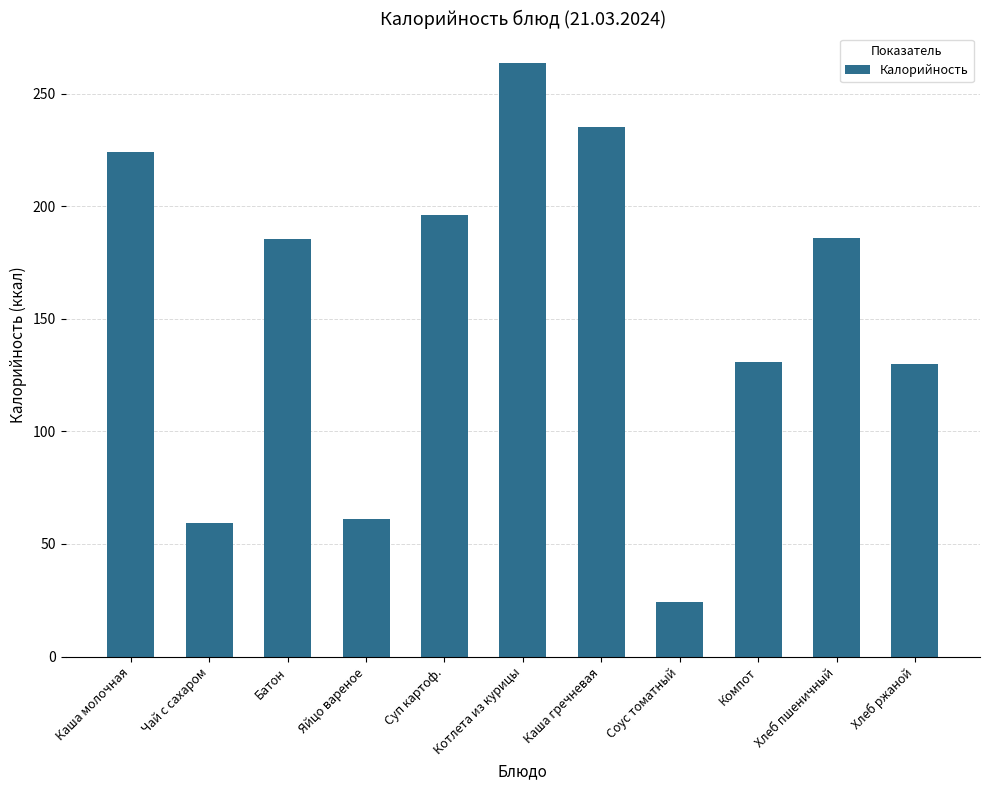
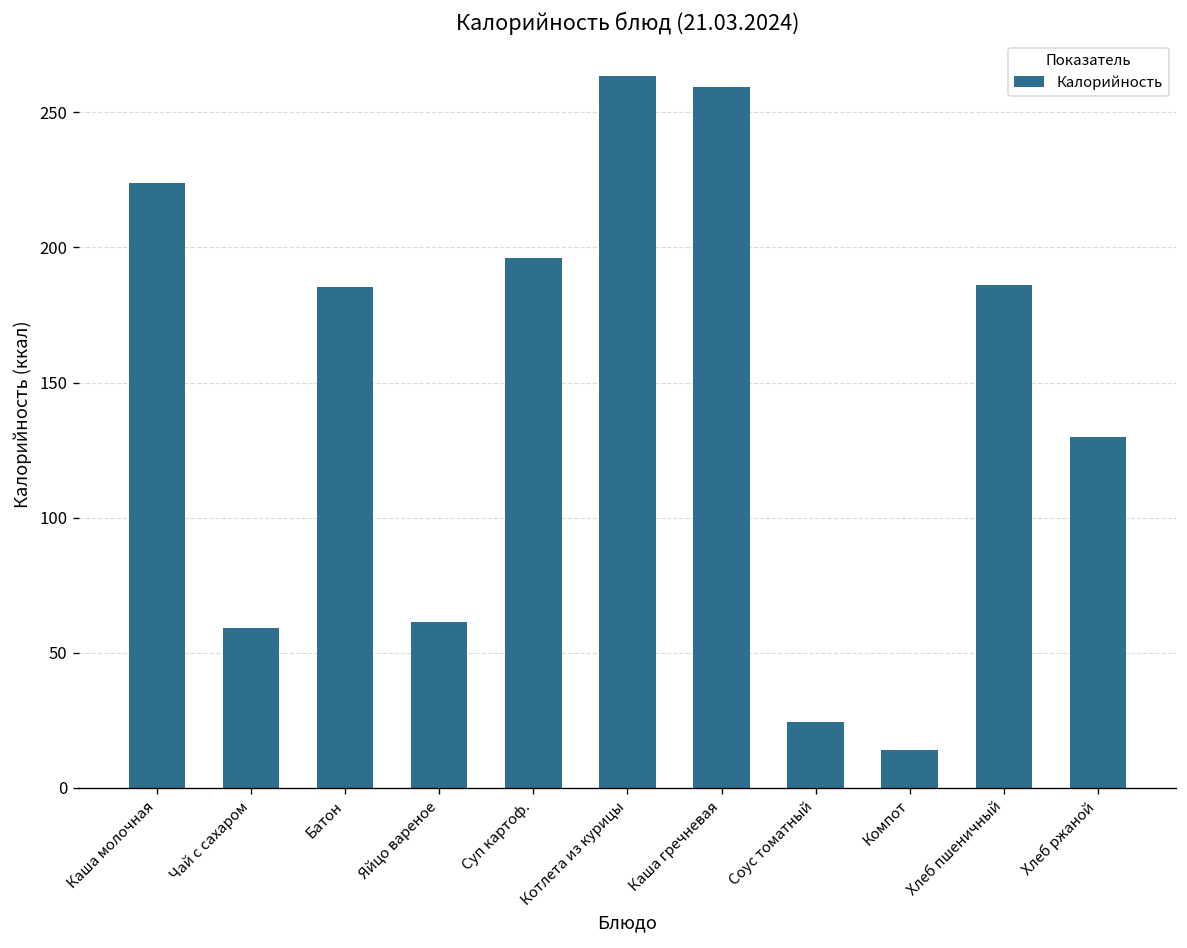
Каша гречневая: 235 -> 259
Компот: 131 -> 14
